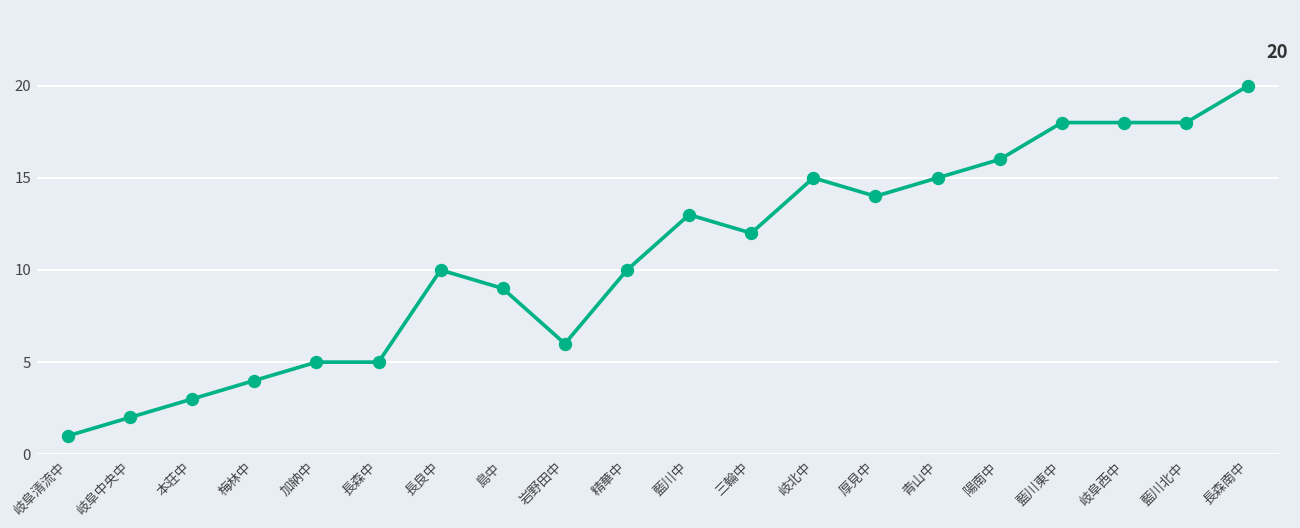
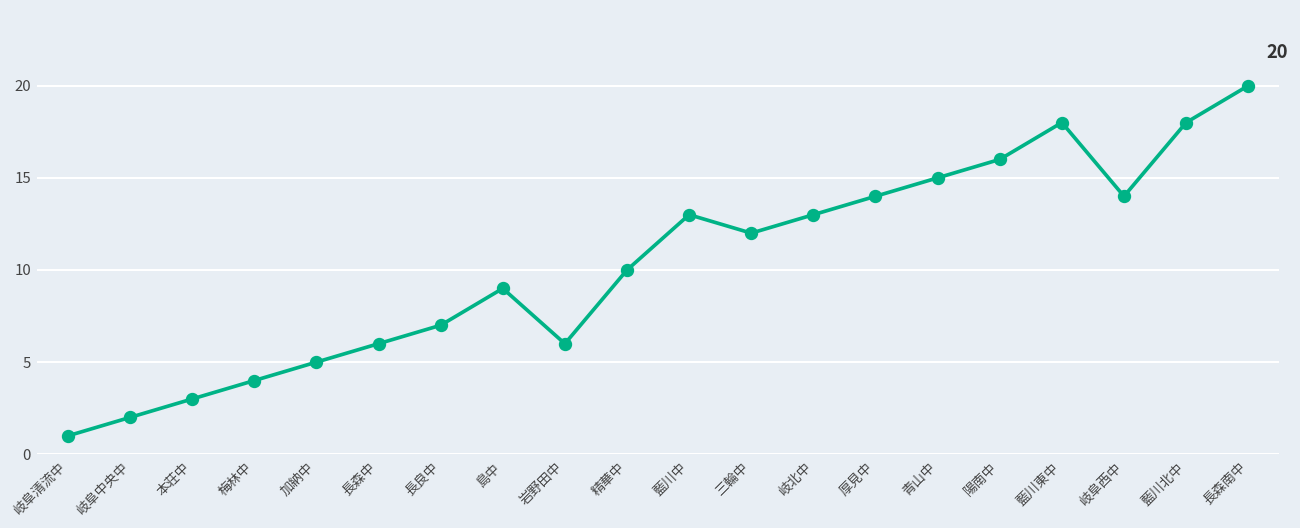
長森中: 5 -> 6
長良中: 10 -> 7
岐北中: 15 -> 13
岐阜西中: 18 -> 14
